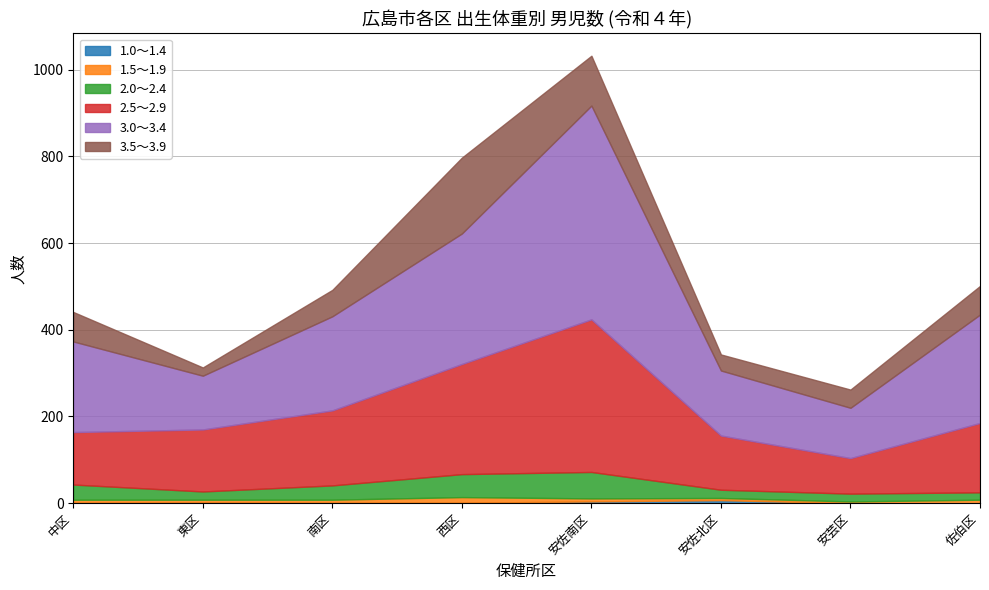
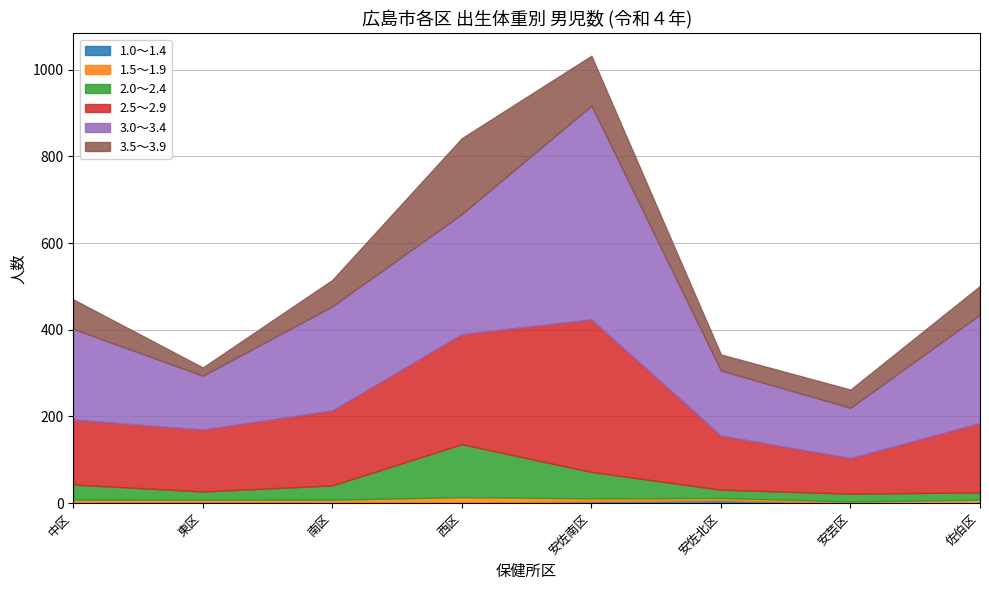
2.5～2.9, 中区: 120 -> 150
3.0～3.4, 南区: 220 -> 240
2.0～2.4, 西区: 50 -> 120
3.0～3.4, 西区: 300 -> 280
